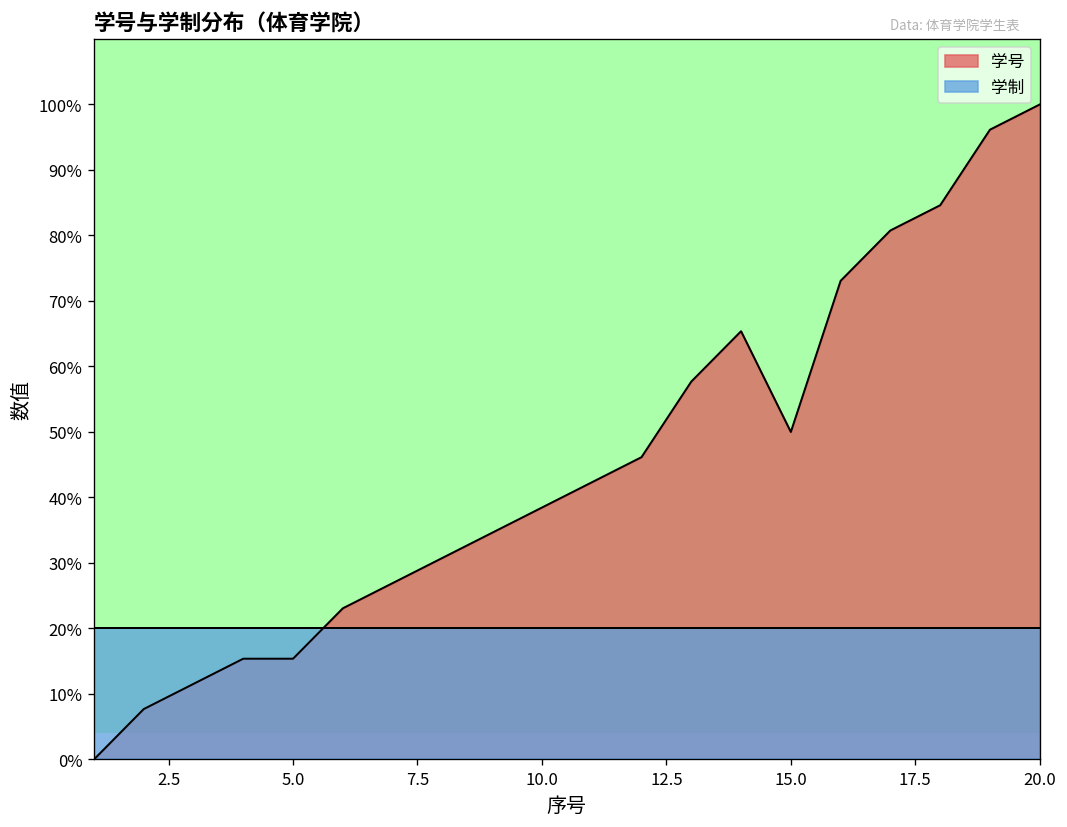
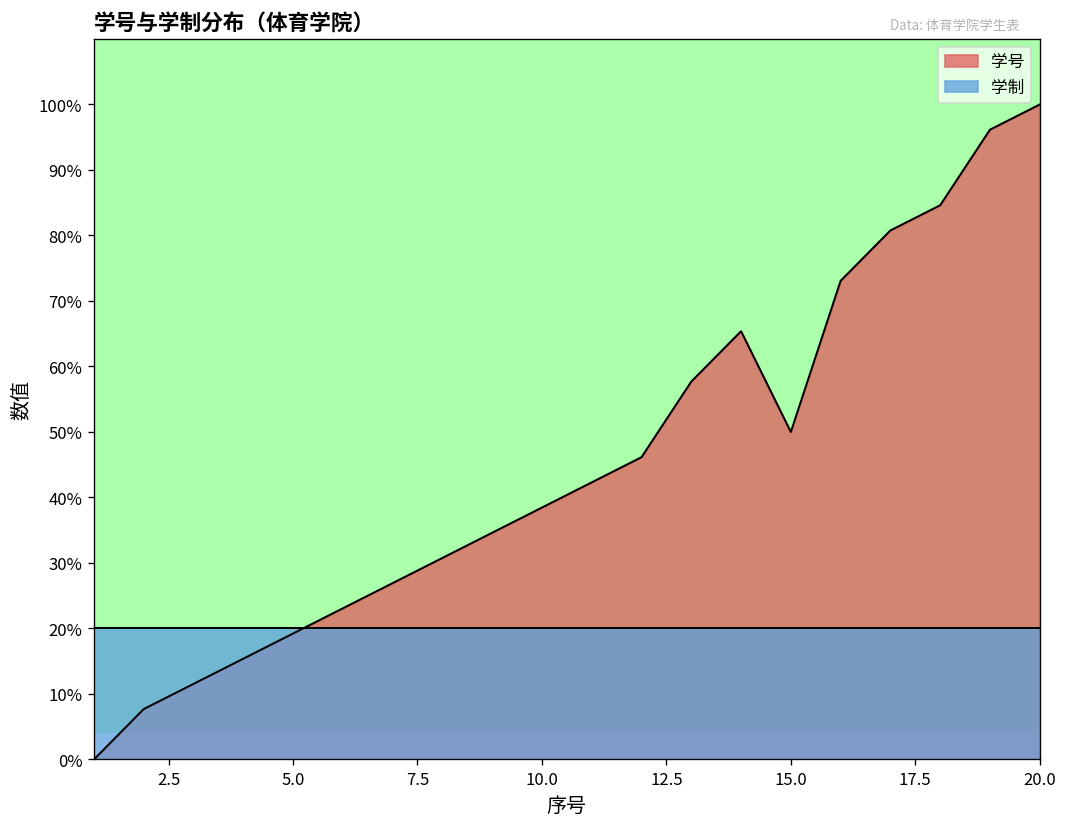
学号, 5.0: 15% -> 19%
